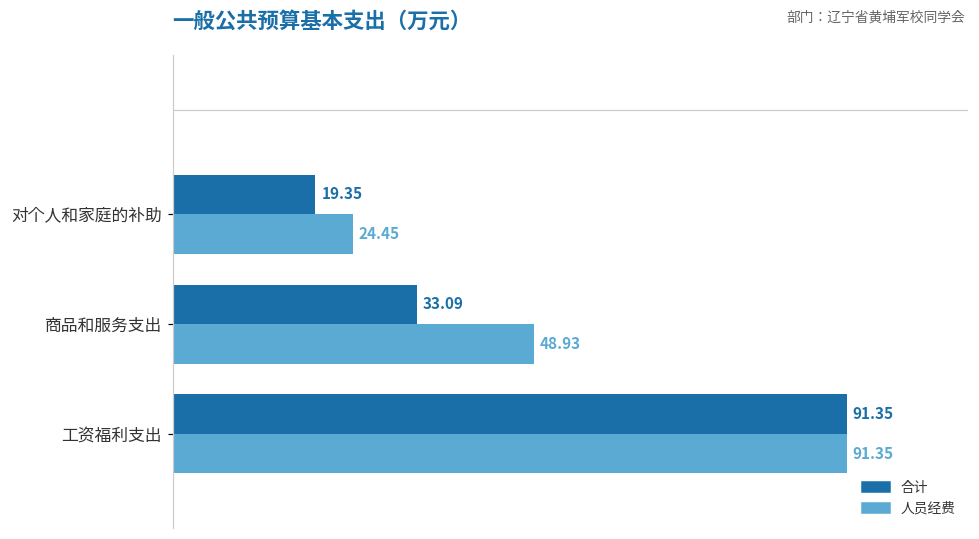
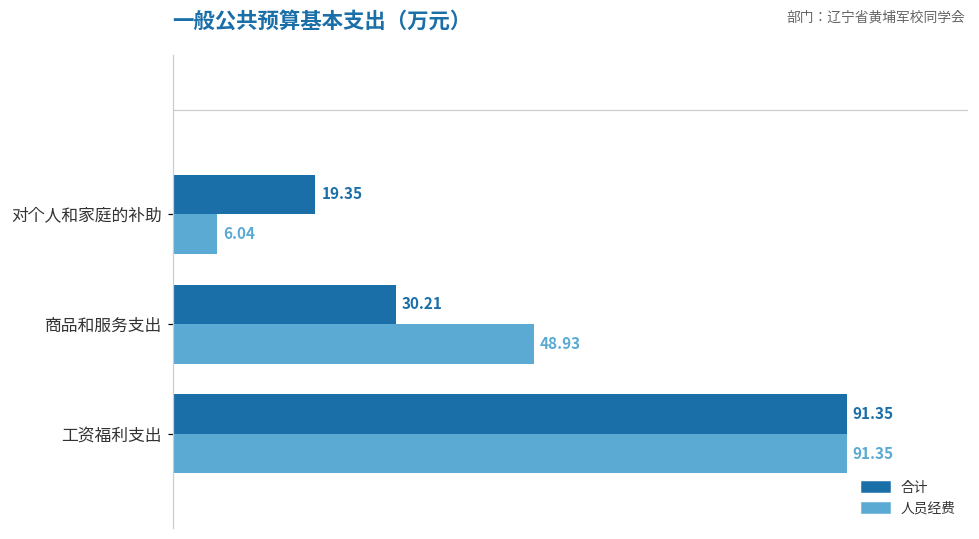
人员经费, 对个人和家庭的补助: 24.45 -> 6.04
合计, 商品和服务支出: 33.09 -> 30.21
